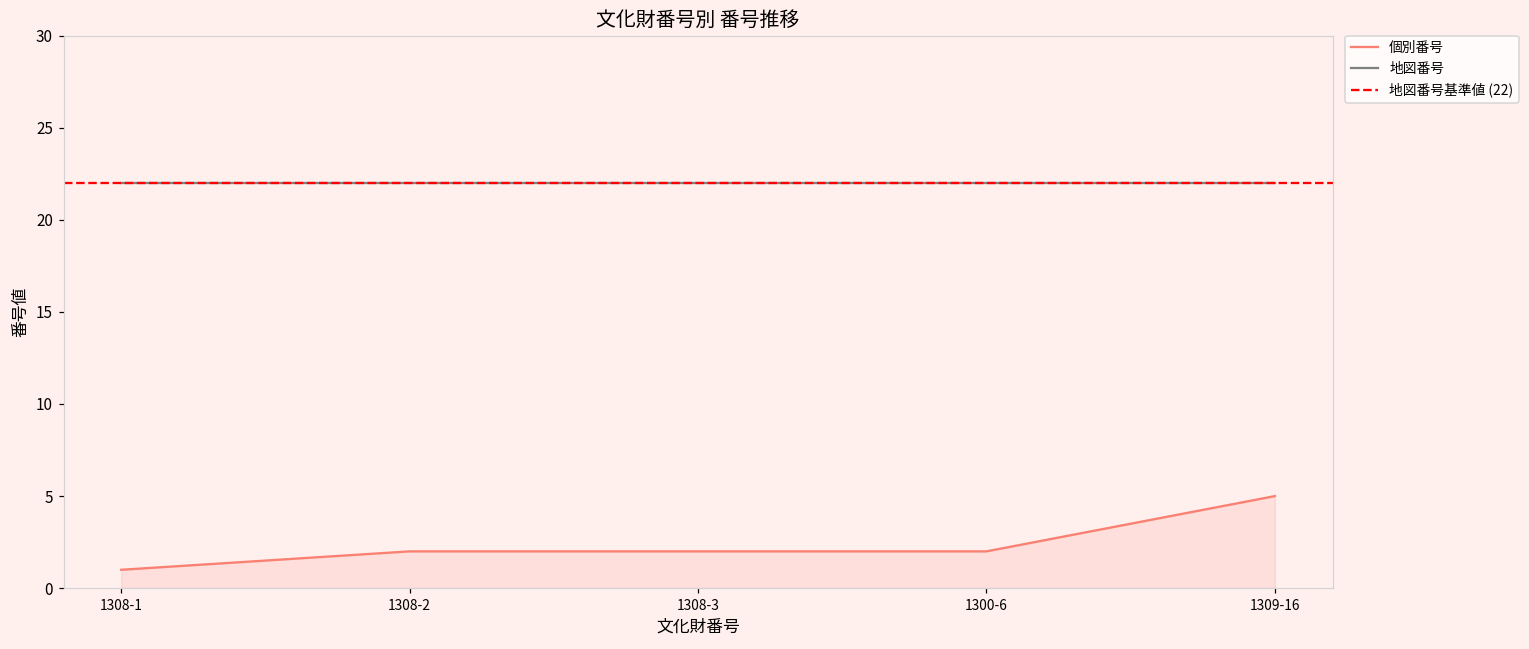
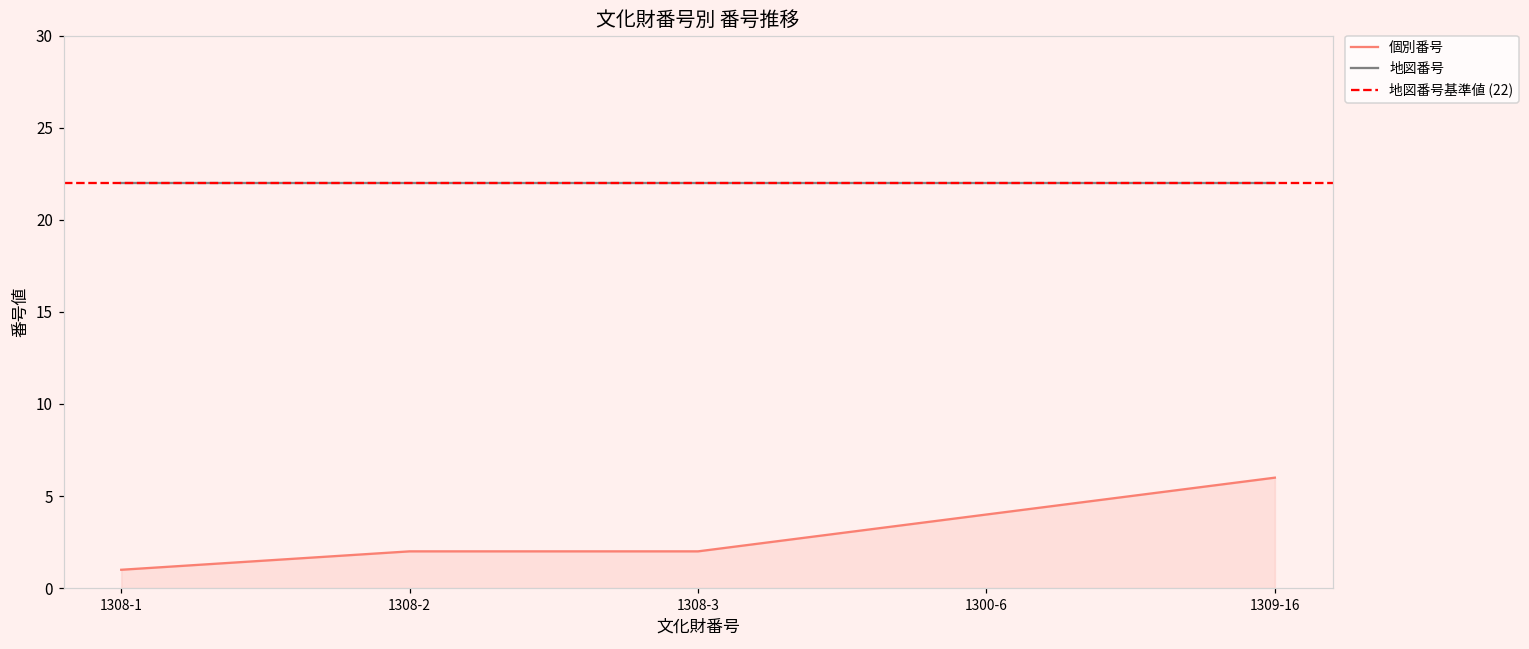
個別番号, 1300-6: 2 -> 4
個別番号, 1309-16: 5 -> 6
